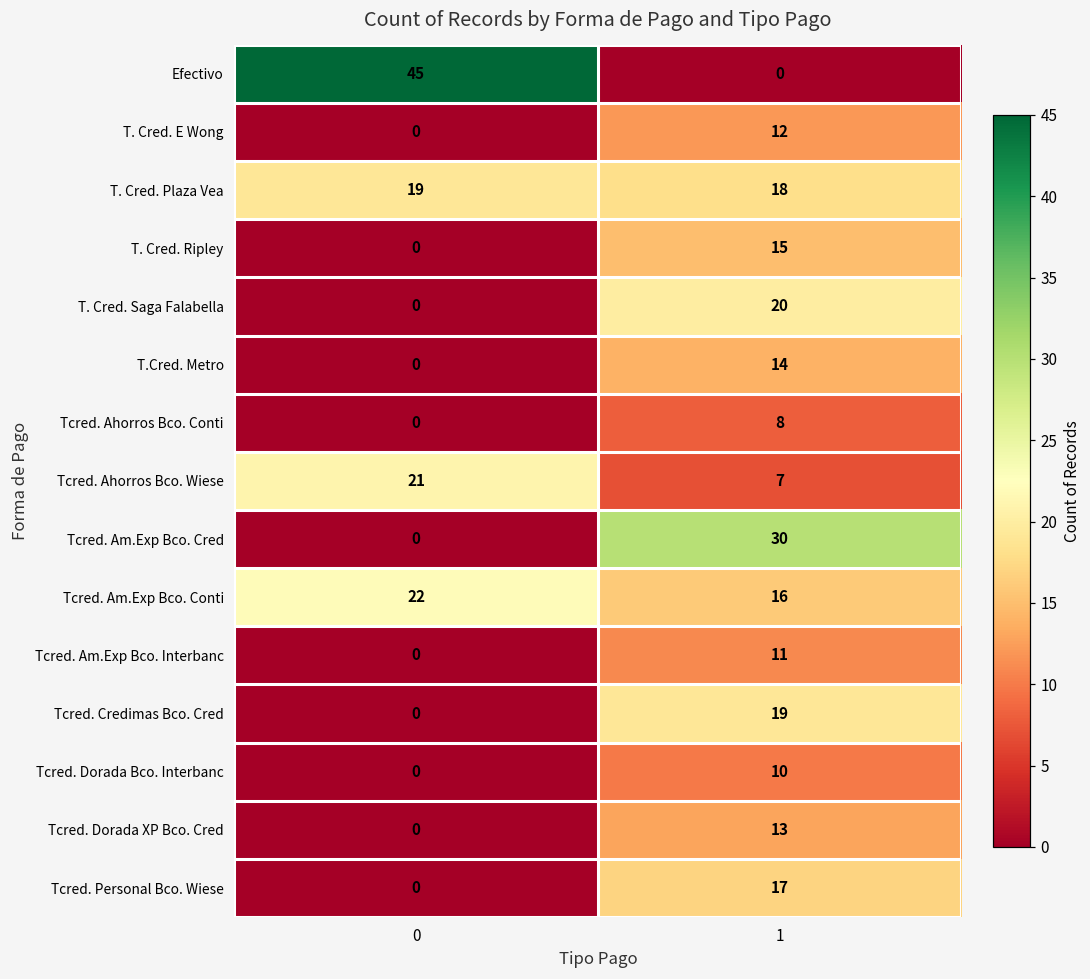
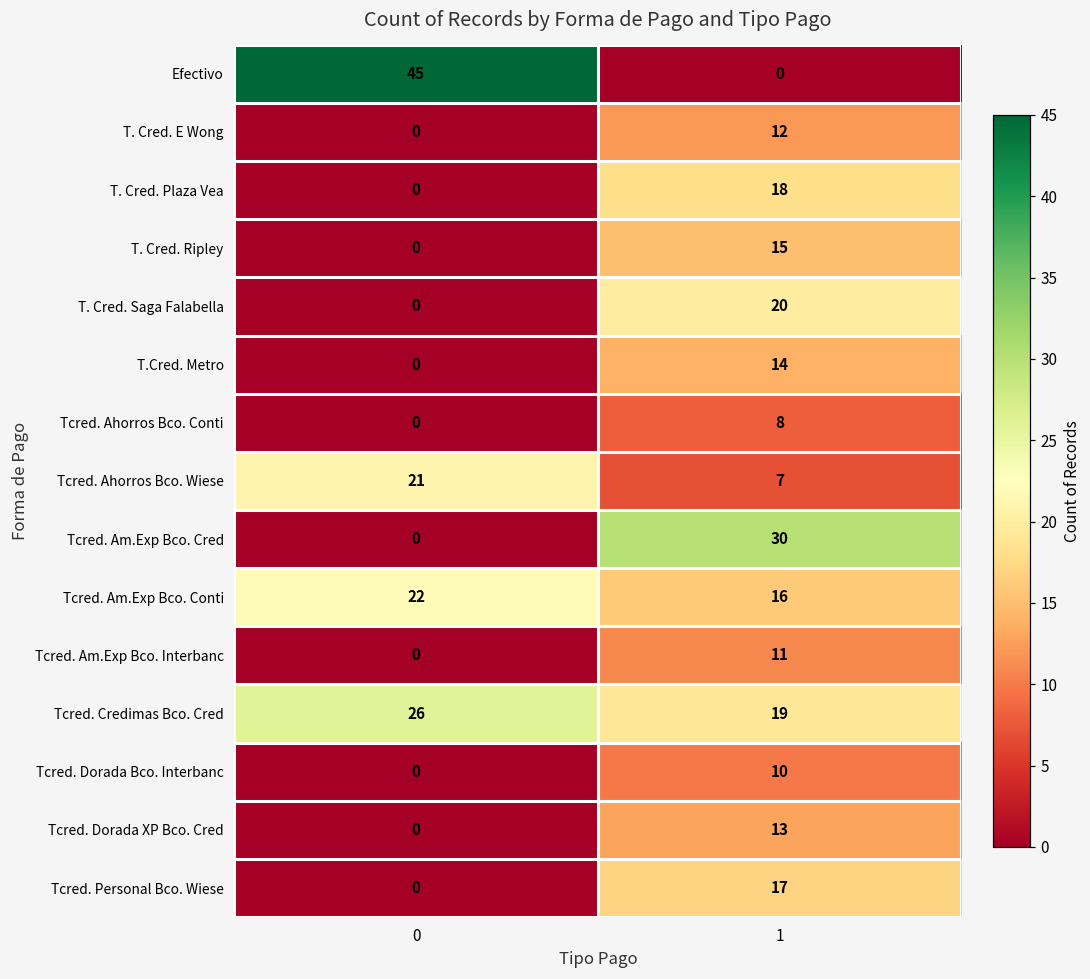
T. Cred. Plaza Vea, 0: 19 -> 0
Tcred. Credimas Bco. Cred, 0: 0 -> 26
